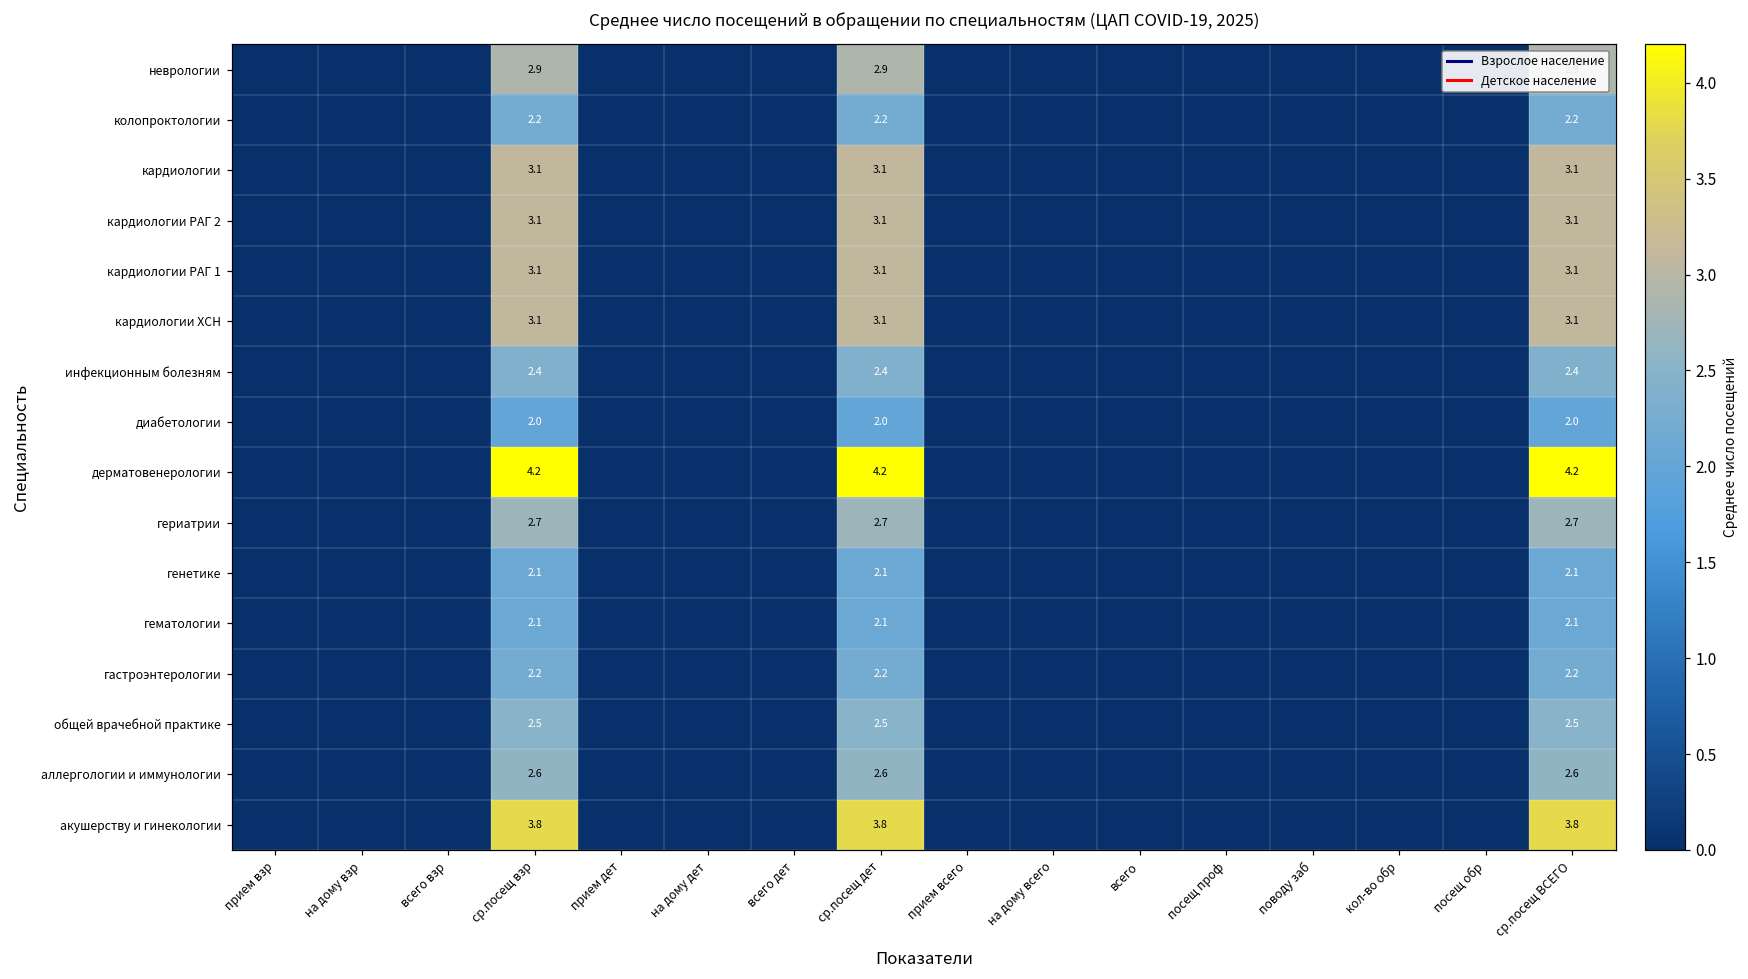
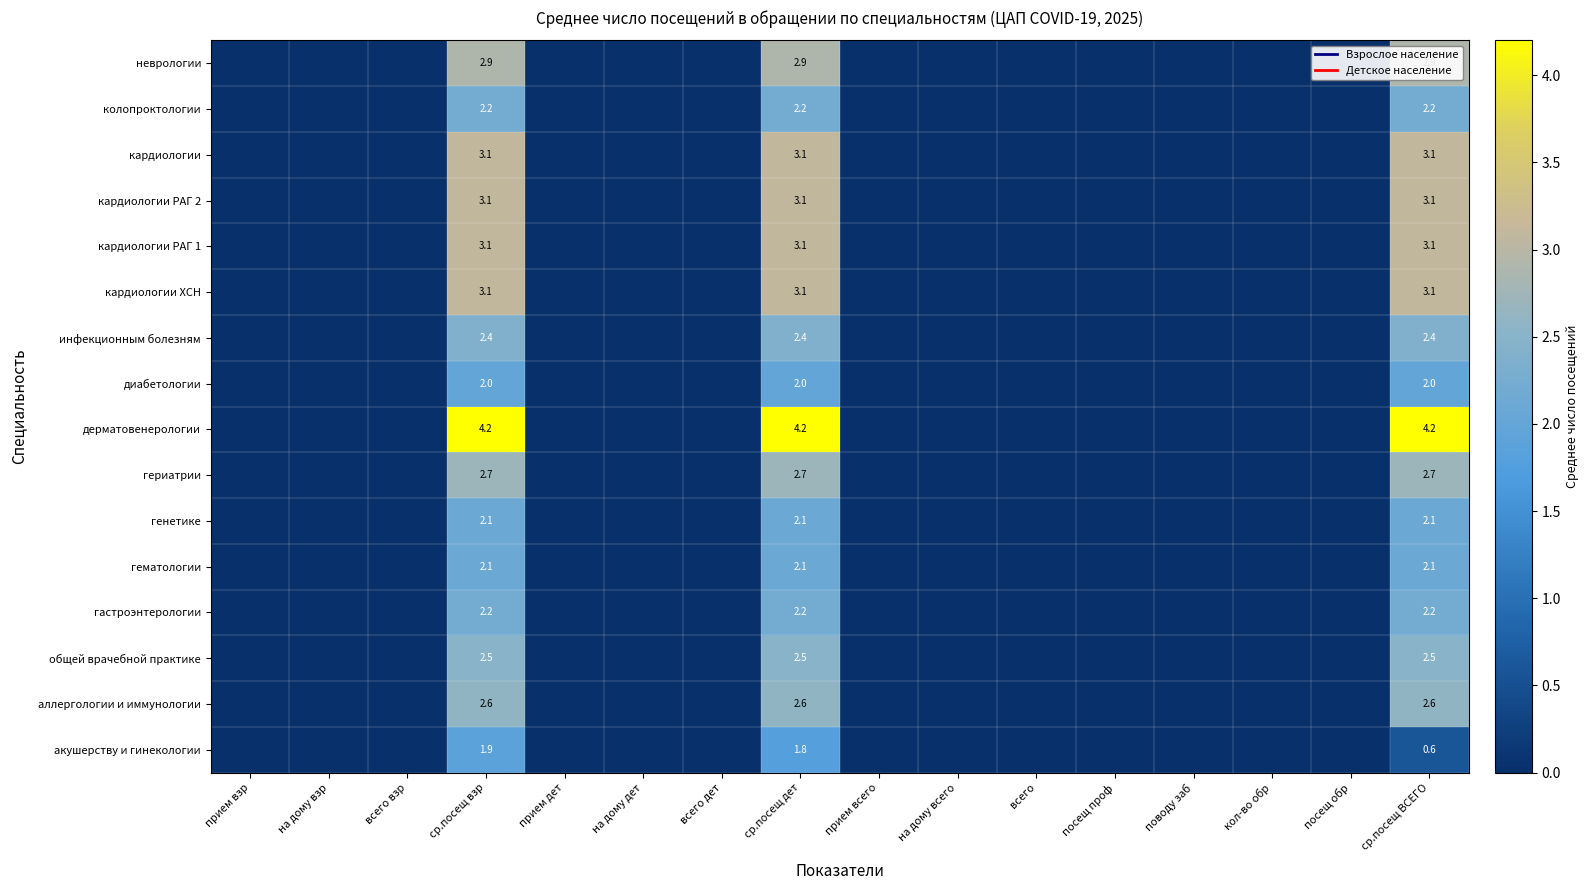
акушерству и гинекологии, ср.посещ взр: 3.8 -> 1.9
акушерству и гинекологии, ср.посещ дет: 3.8 -> 1.8
акушерству и гинекологии, ср.посещ ВСЕГО: 3.8 -> 0.6
